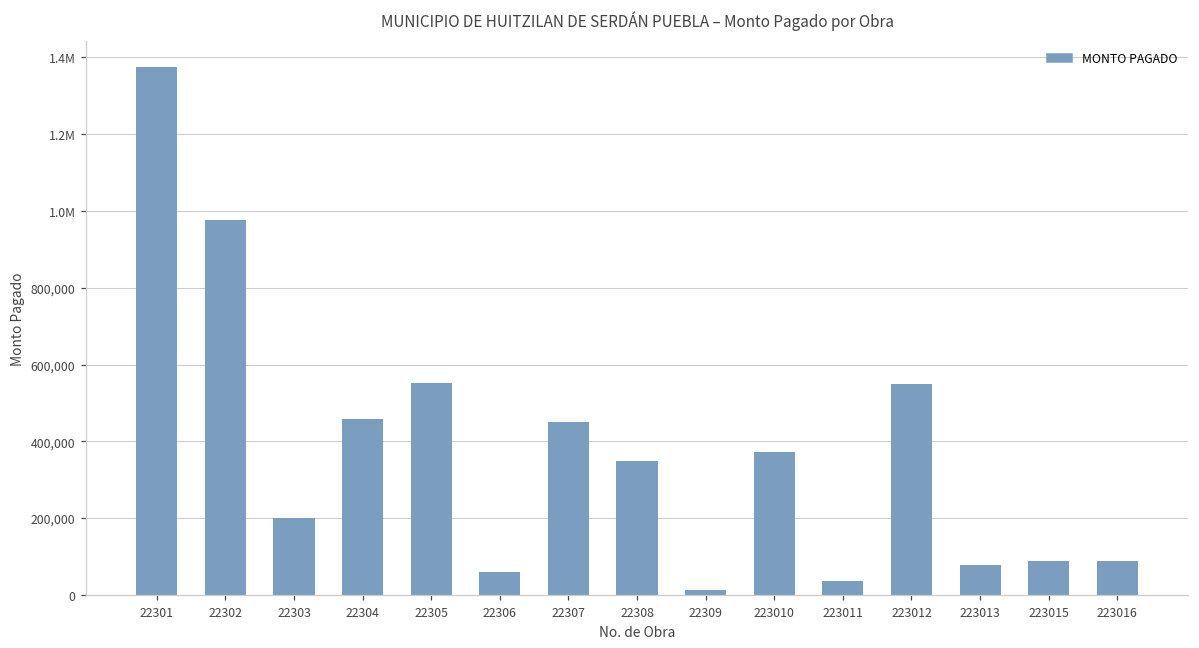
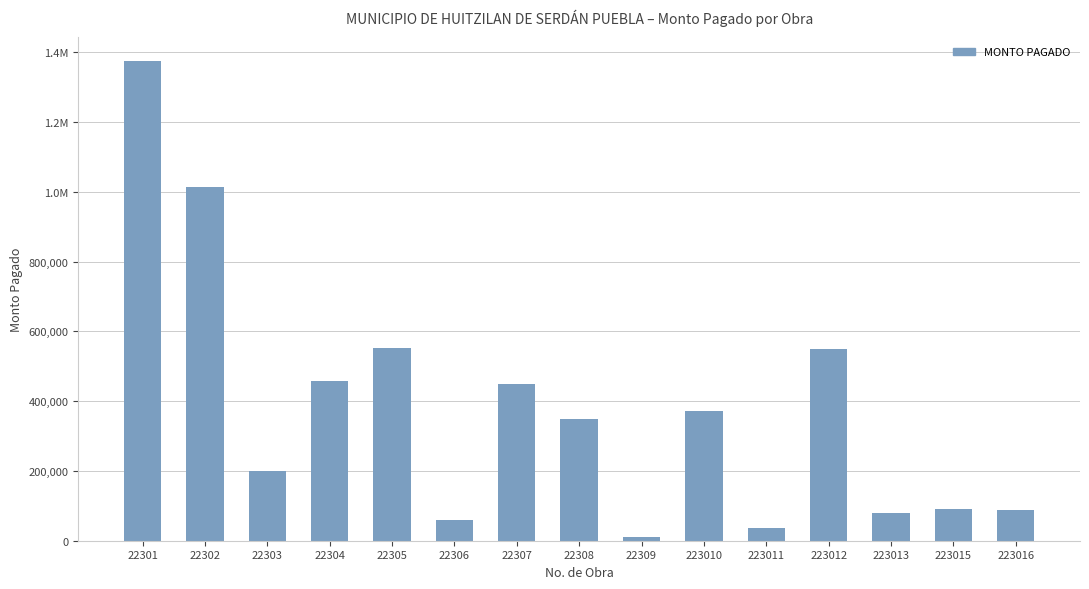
22302: 980,000 -> 1,010,000
